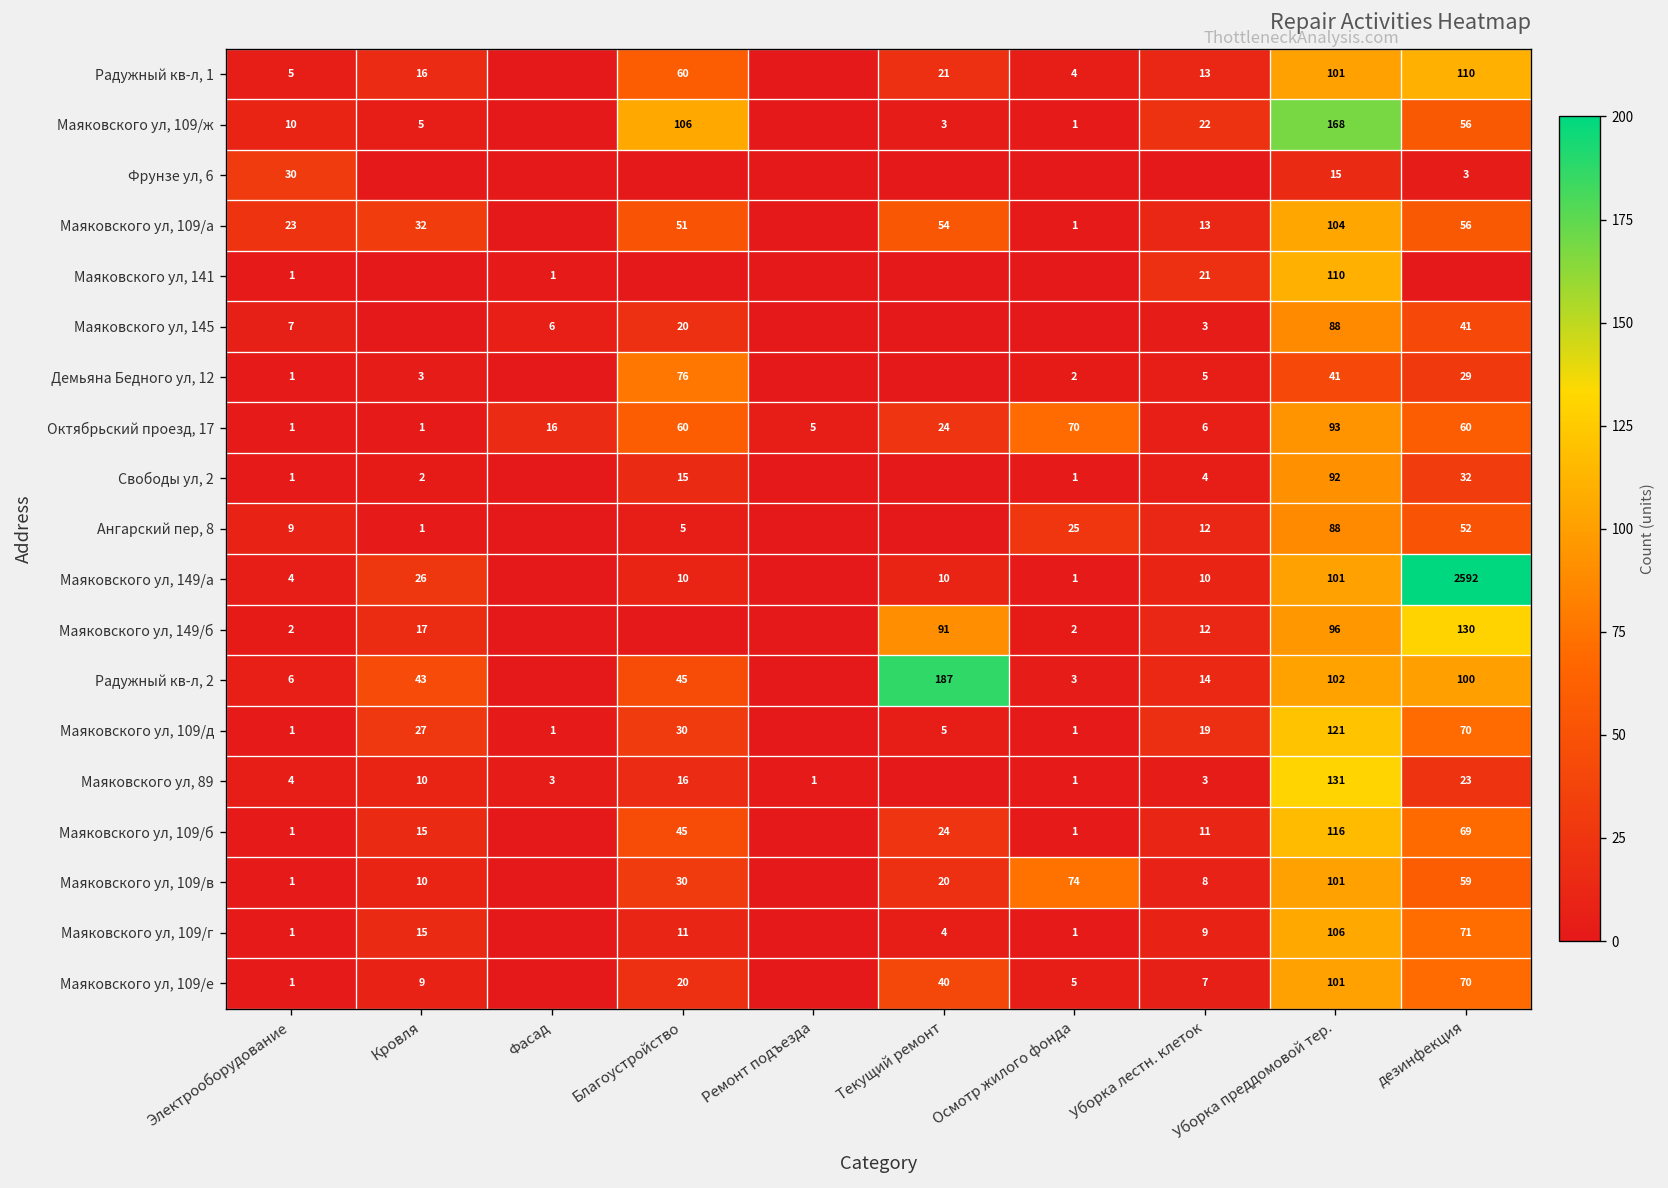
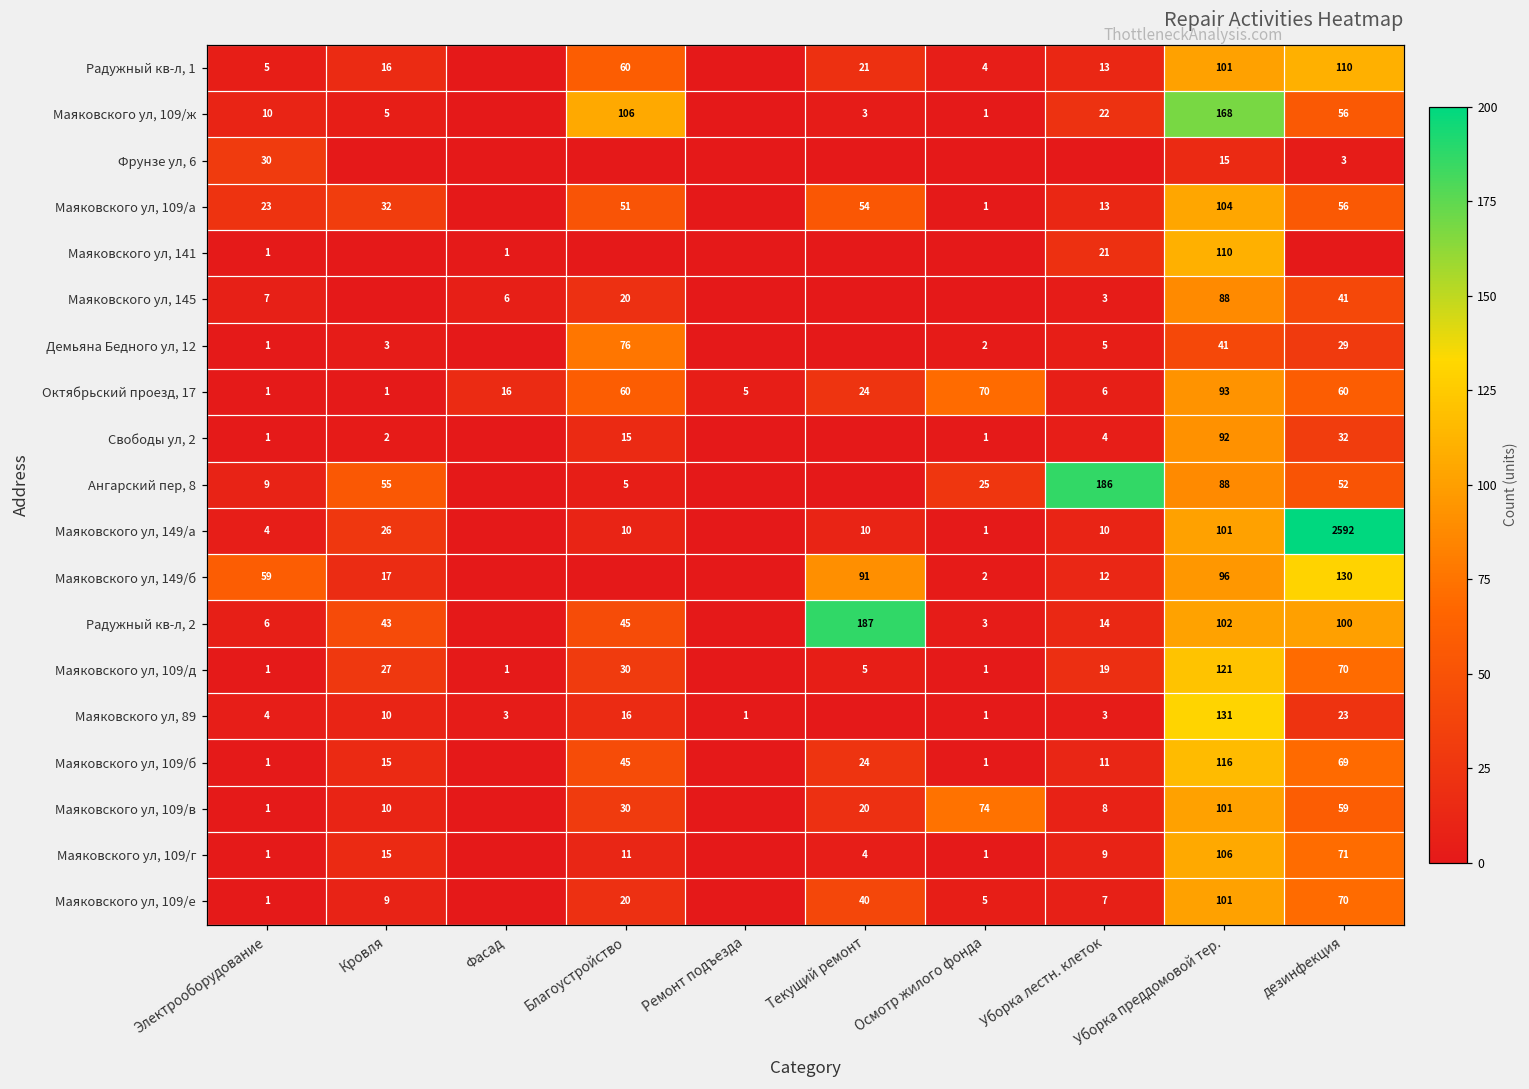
Ангарский пер, 8, Кровля: 1 -> 55
Ангарский пер, 8, Уборка лестн. клеток: 12 -> 186
Маяковского ул, 149/б, Электрооборудование: 2 -> 59
